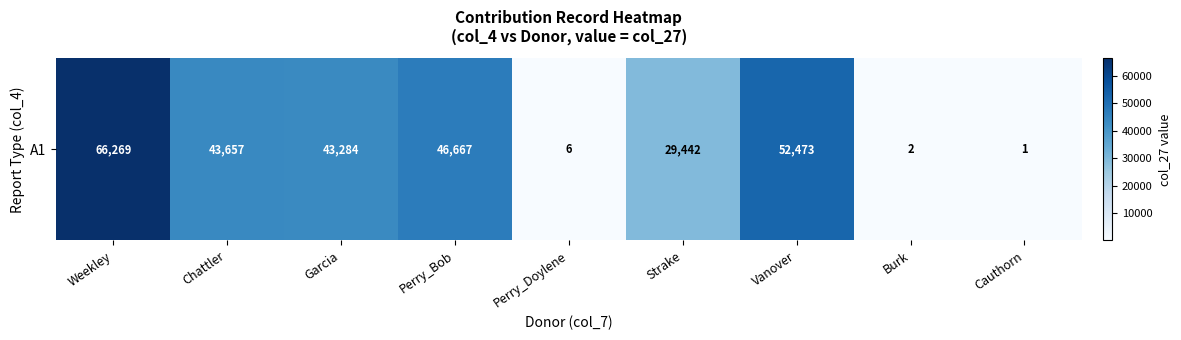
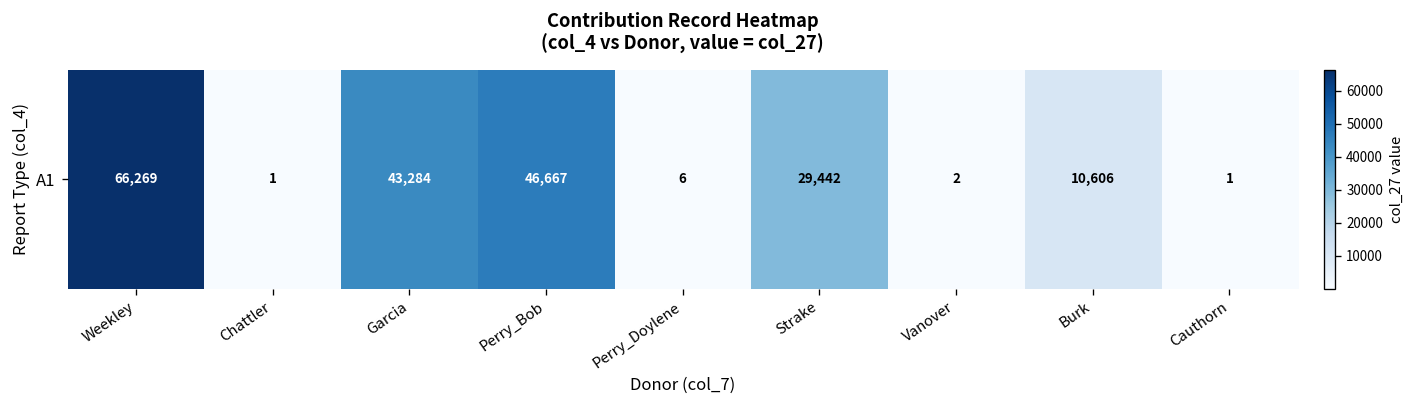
A1, Chattler: 43,657 -> 1
A1, Vanover: 52,473 -> 2
A1, Burk: 2 -> 10,606
